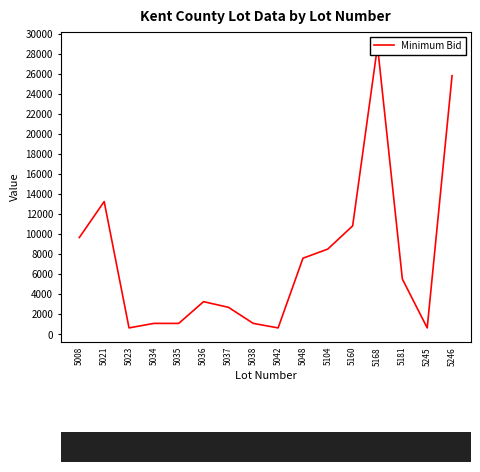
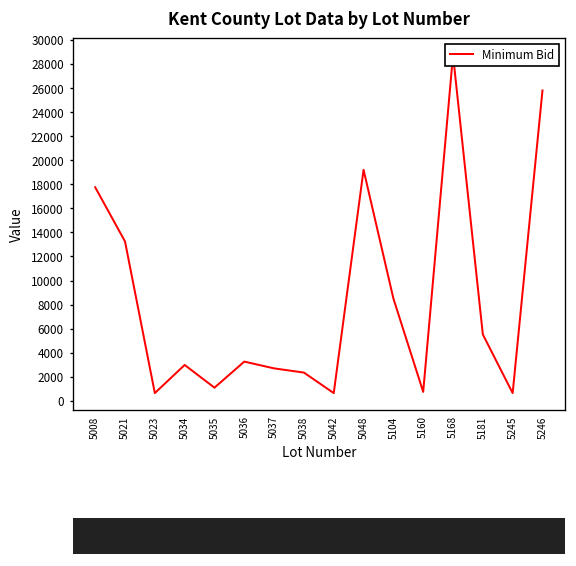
5008: 9700 -> 17800
5034: 1100 -> 3000
5038: 1100 -> 2400
5048: 7600 -> 19200
5160: 10800 -> 800
